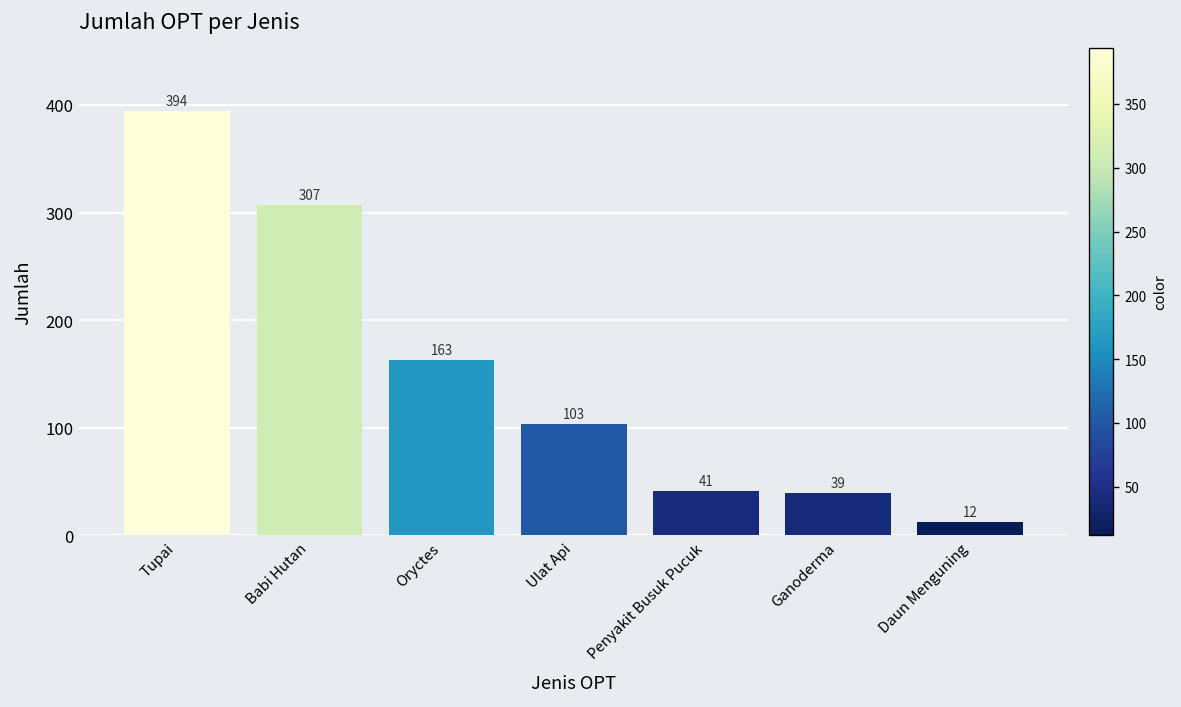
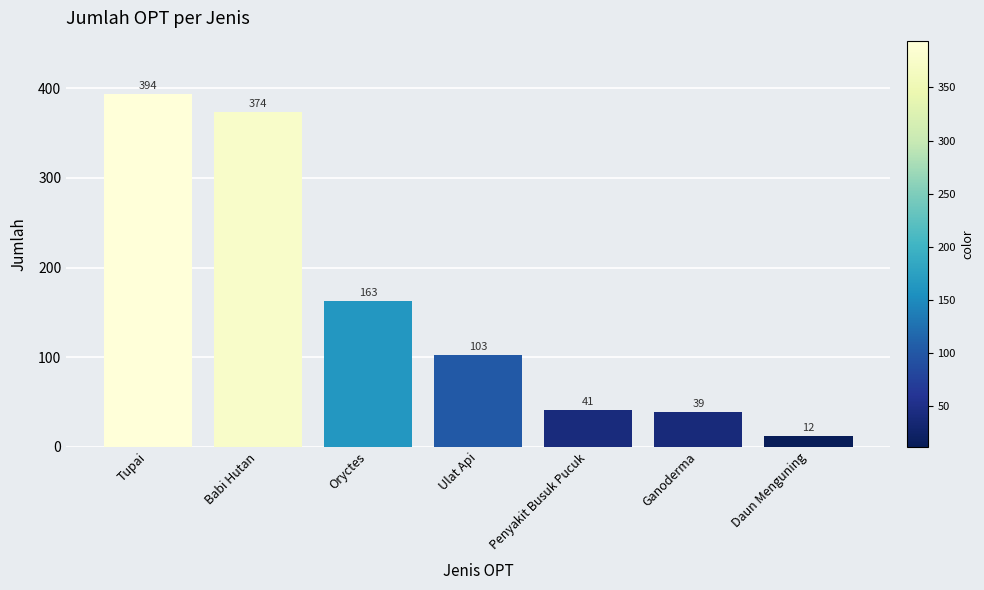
Babi Hutan: 307 -> 374
